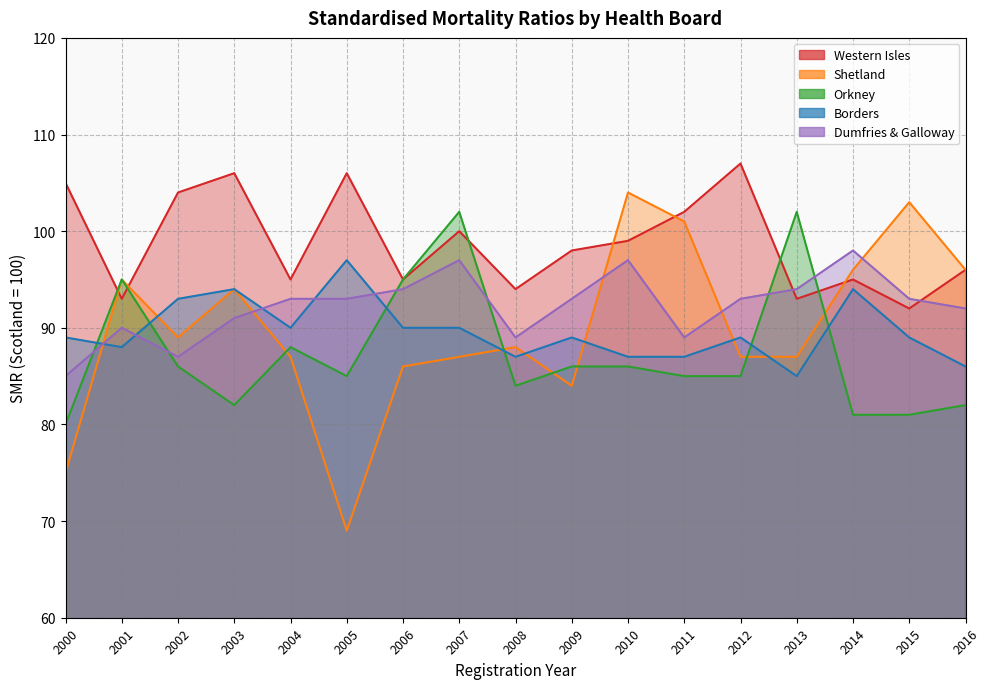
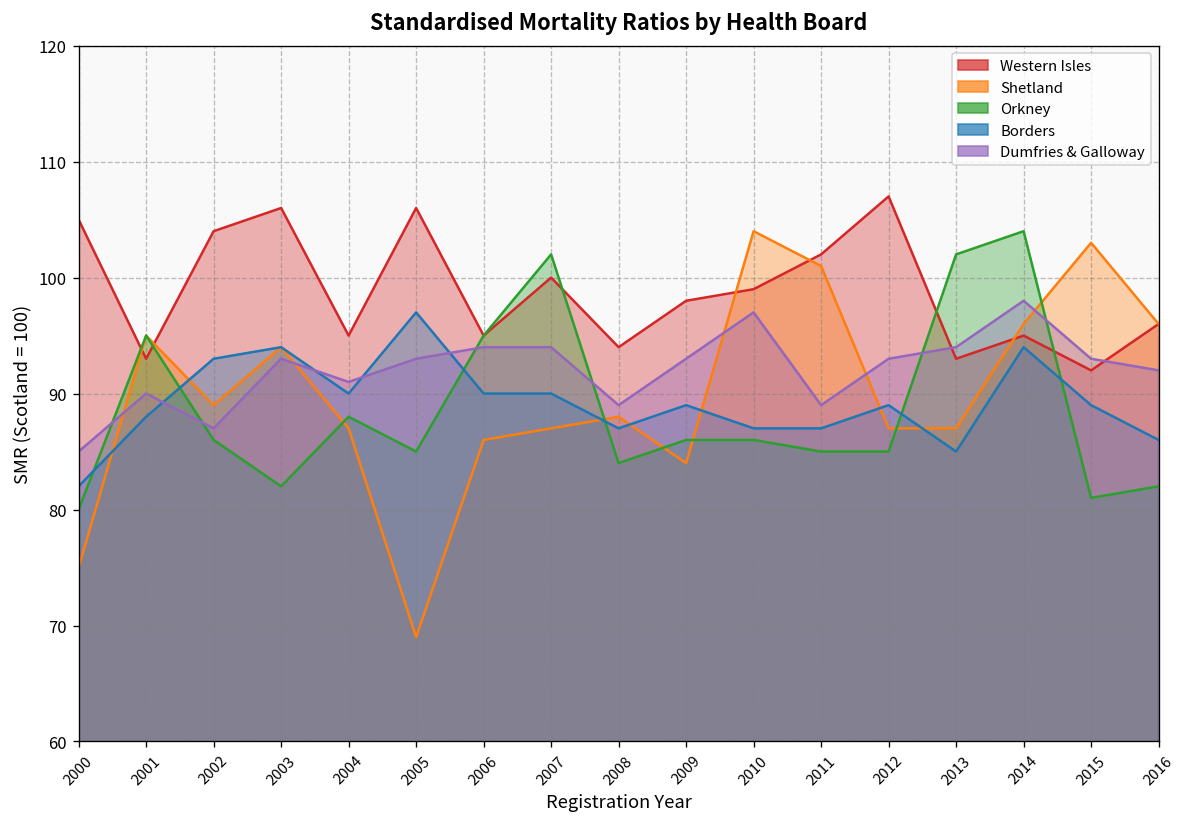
Borders, 2000: 89 -> 82
Dumfries & Galloway, 2003: 91 -> 93
Dumfries & Galloway, 2004: 93 -> 91
Dumfries & Galloway, 2007: 97 -> 94
Orkney, 2014: 81 -> 104
